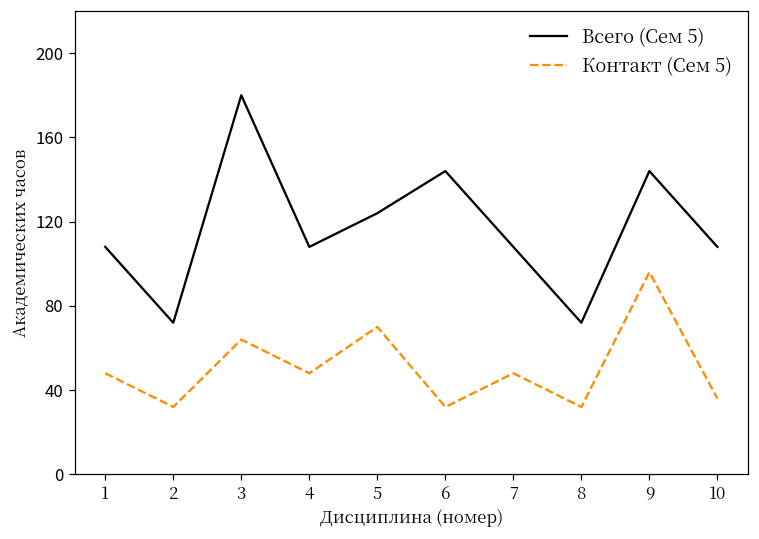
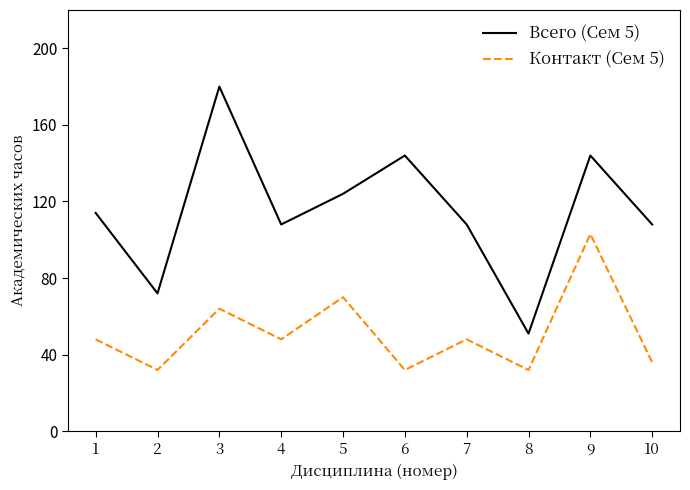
Всего (Сем 5), 1: 108 -> 114
Всего (Сем 5), 8: 72 -> 51
Контакт (Сем 5), 9: 96 -> 103
